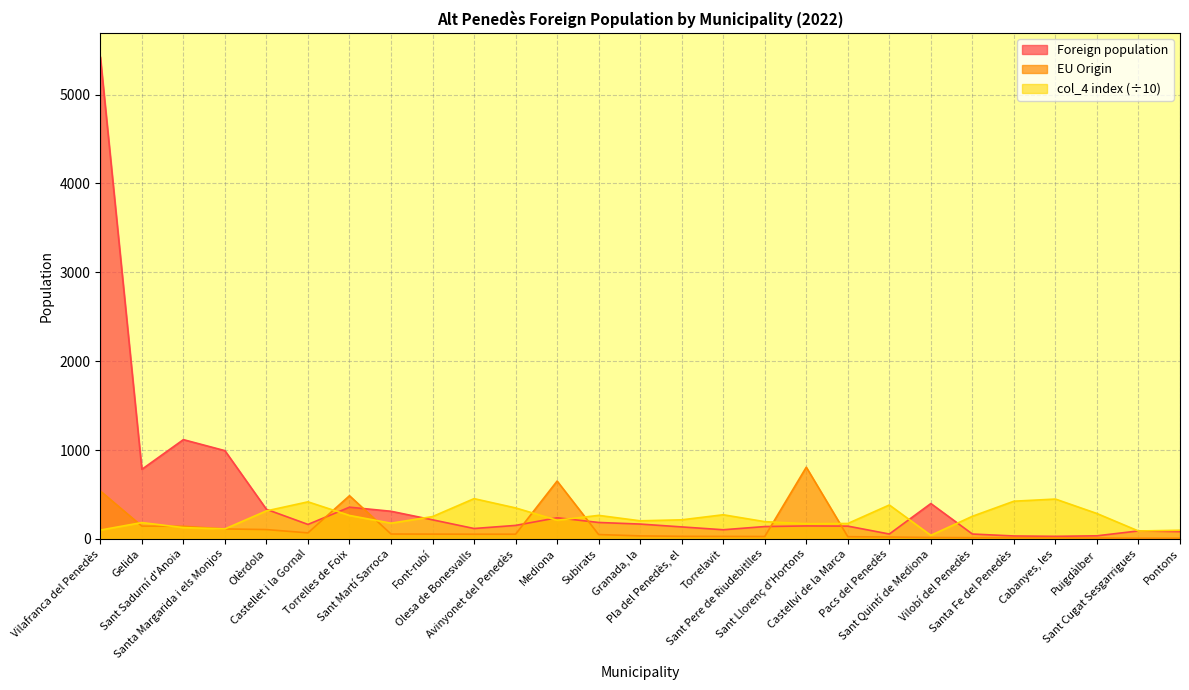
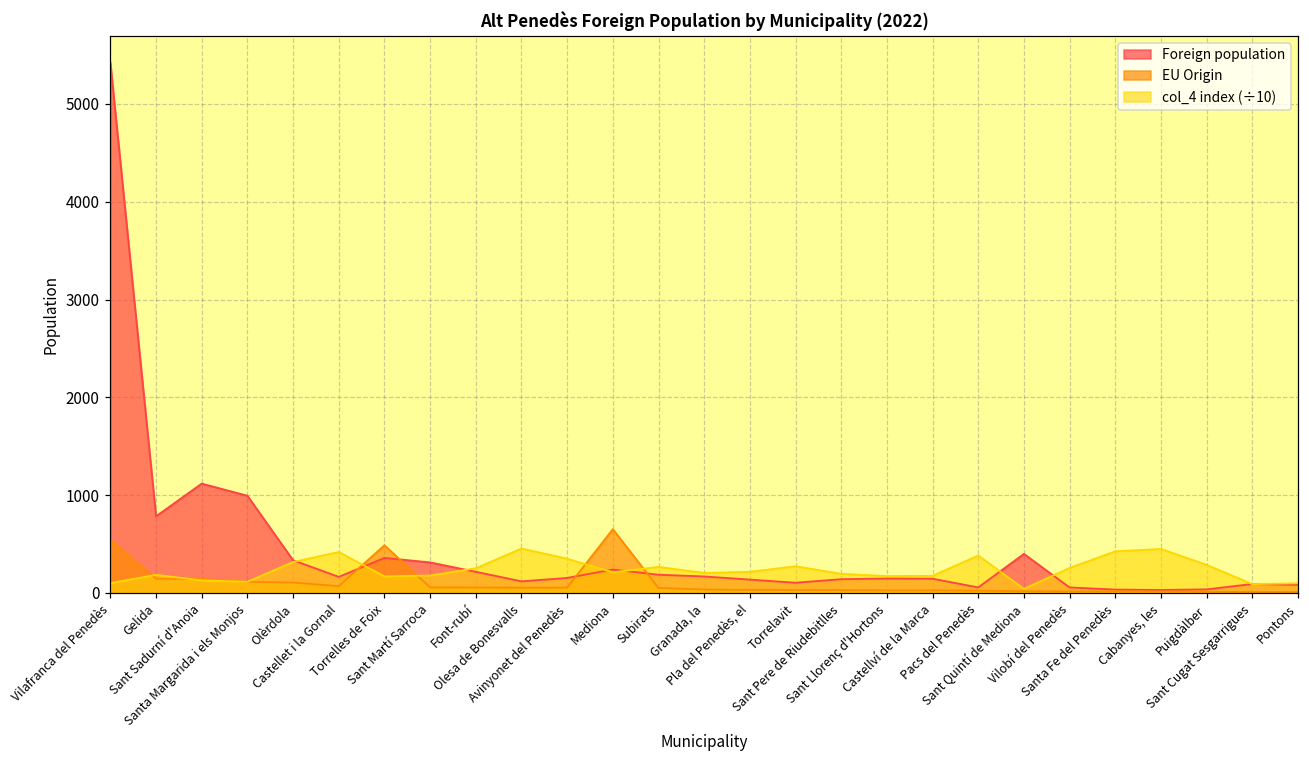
col_4 index (÷10), Torrelles de Foix: 300 -> 200
EU Origin, Sant Llorenç d'Hortons: 800 -> 0
